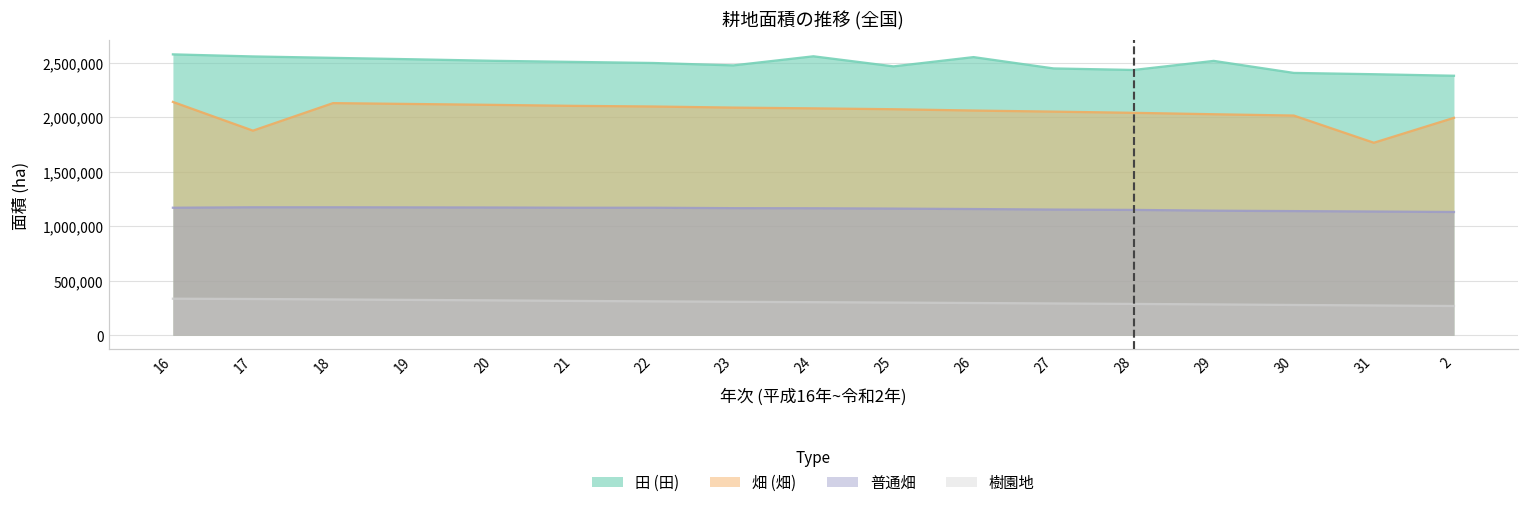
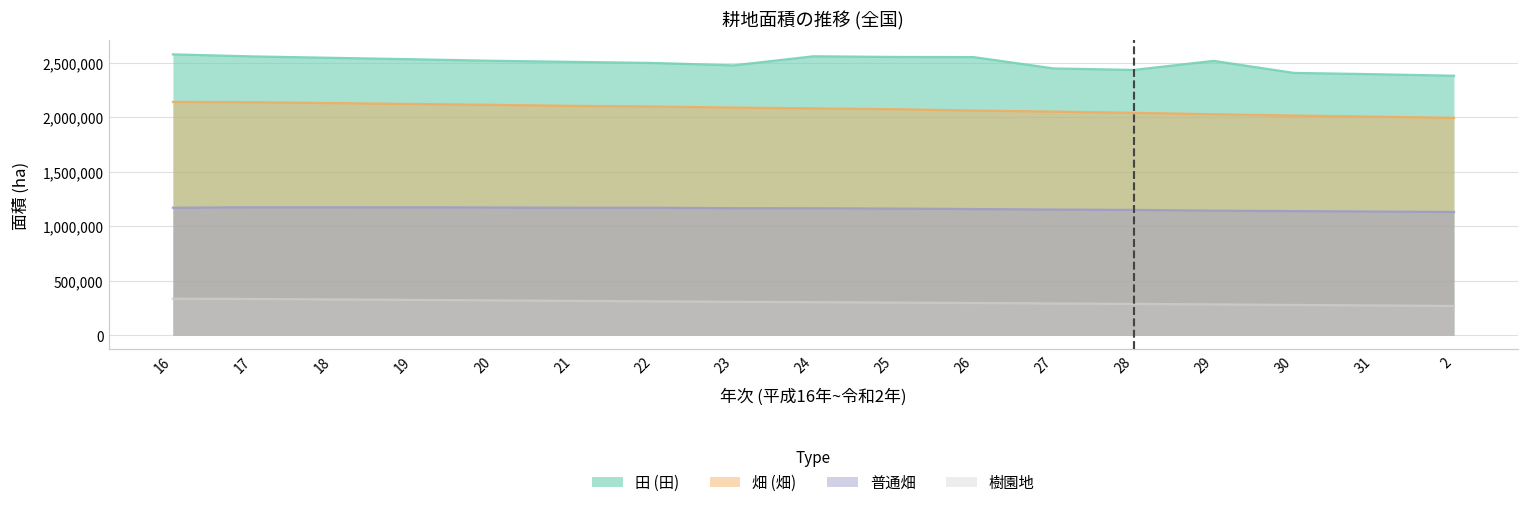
畑 (畑), 17: 1,900,000 -> 2,100,000
田 (田), 25: 2,500,000 -> 2,600,000
畑 (畑), 31: 1,800,000 -> 2,000,000
